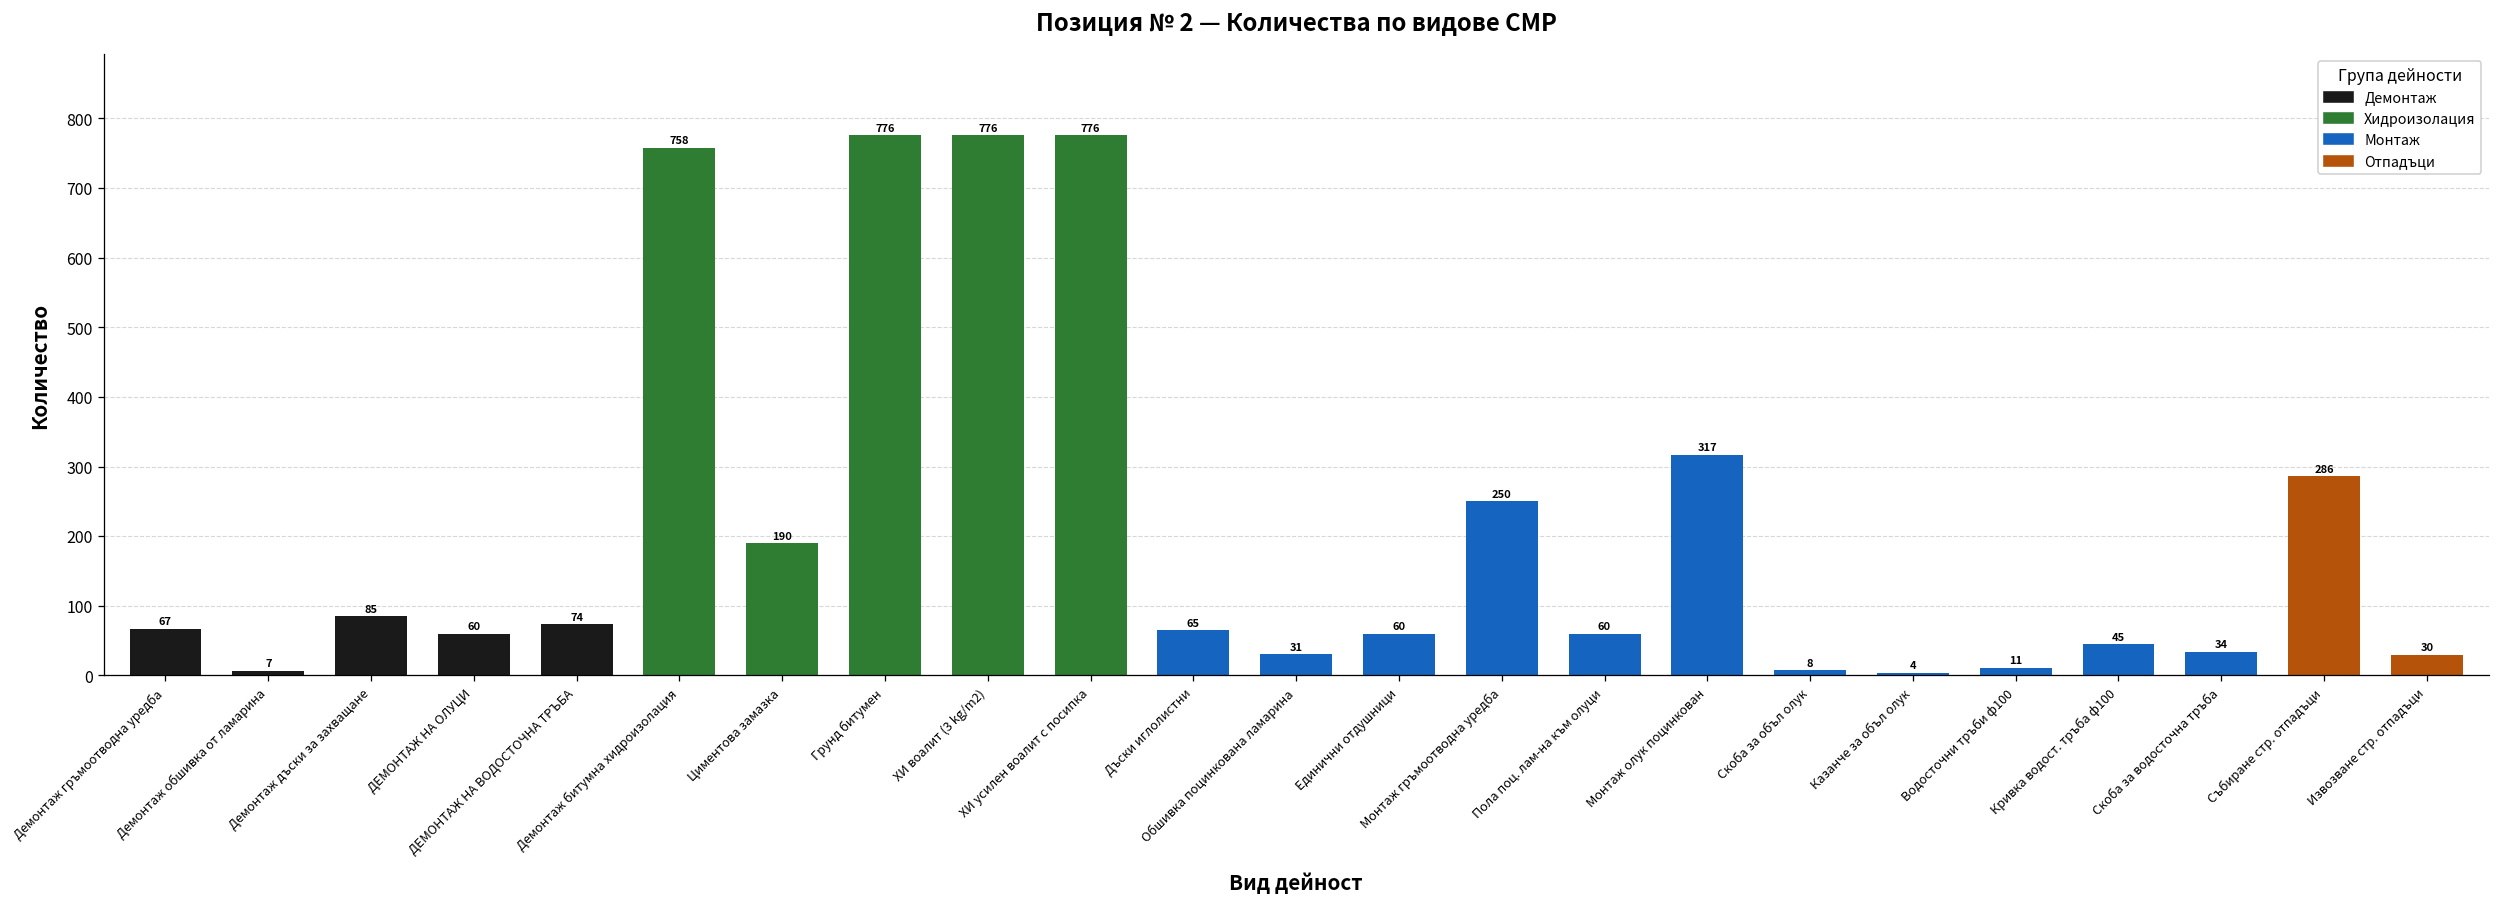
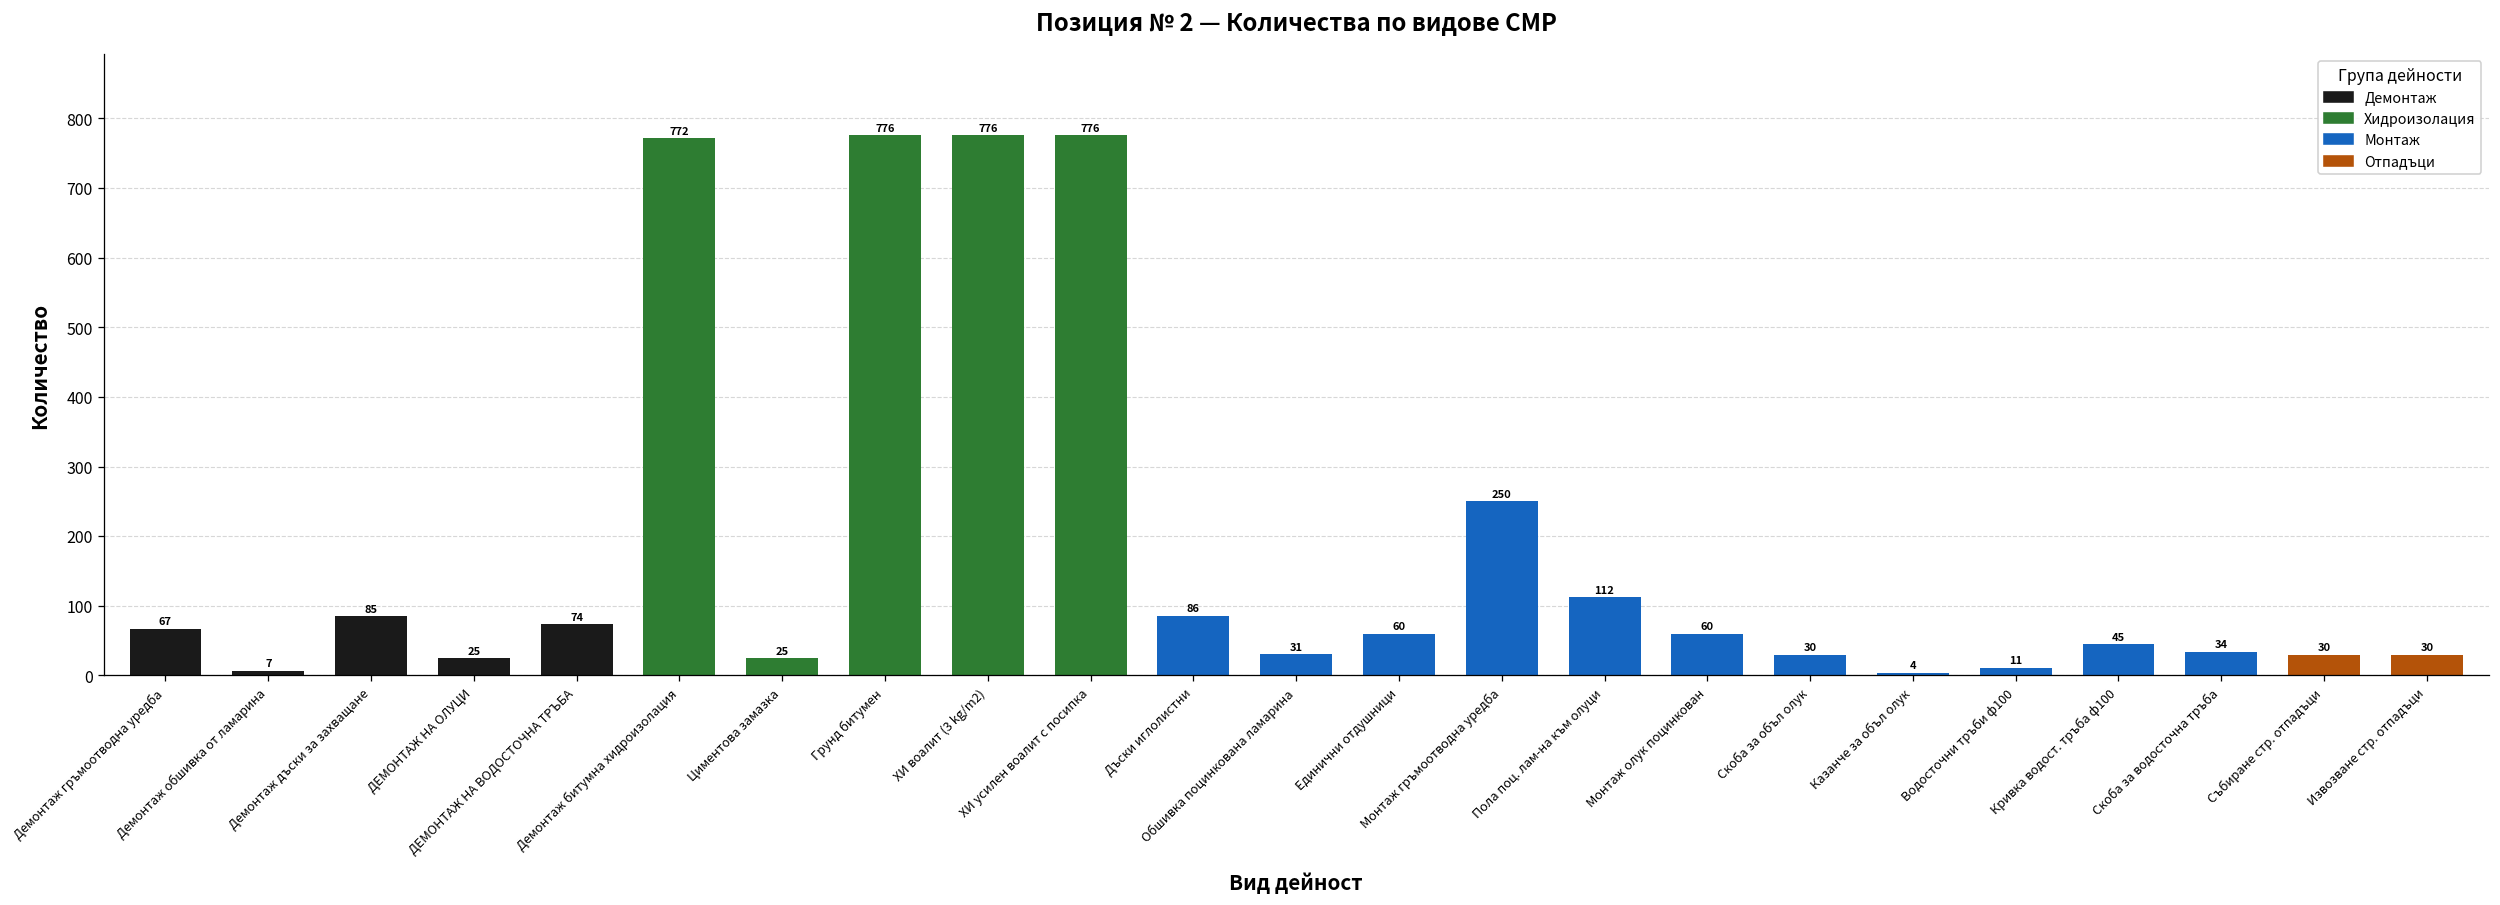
ДЕМОНТАЖ НА ОЛУЦИ: 60 -> 25
Демонтаж битумна хидроизолация: 758 -> 772
Циментова замазка: 190 -> 25
Дъски иглолистни: 65 -> 86
Пола поц. лам-на към олуци: 60 -> 112
Монтаж олук поцинкован: 317 -> 60
Скоба за объл олук: 8 -> 30
Събиране стр. отпадъци: 286 -> 30
